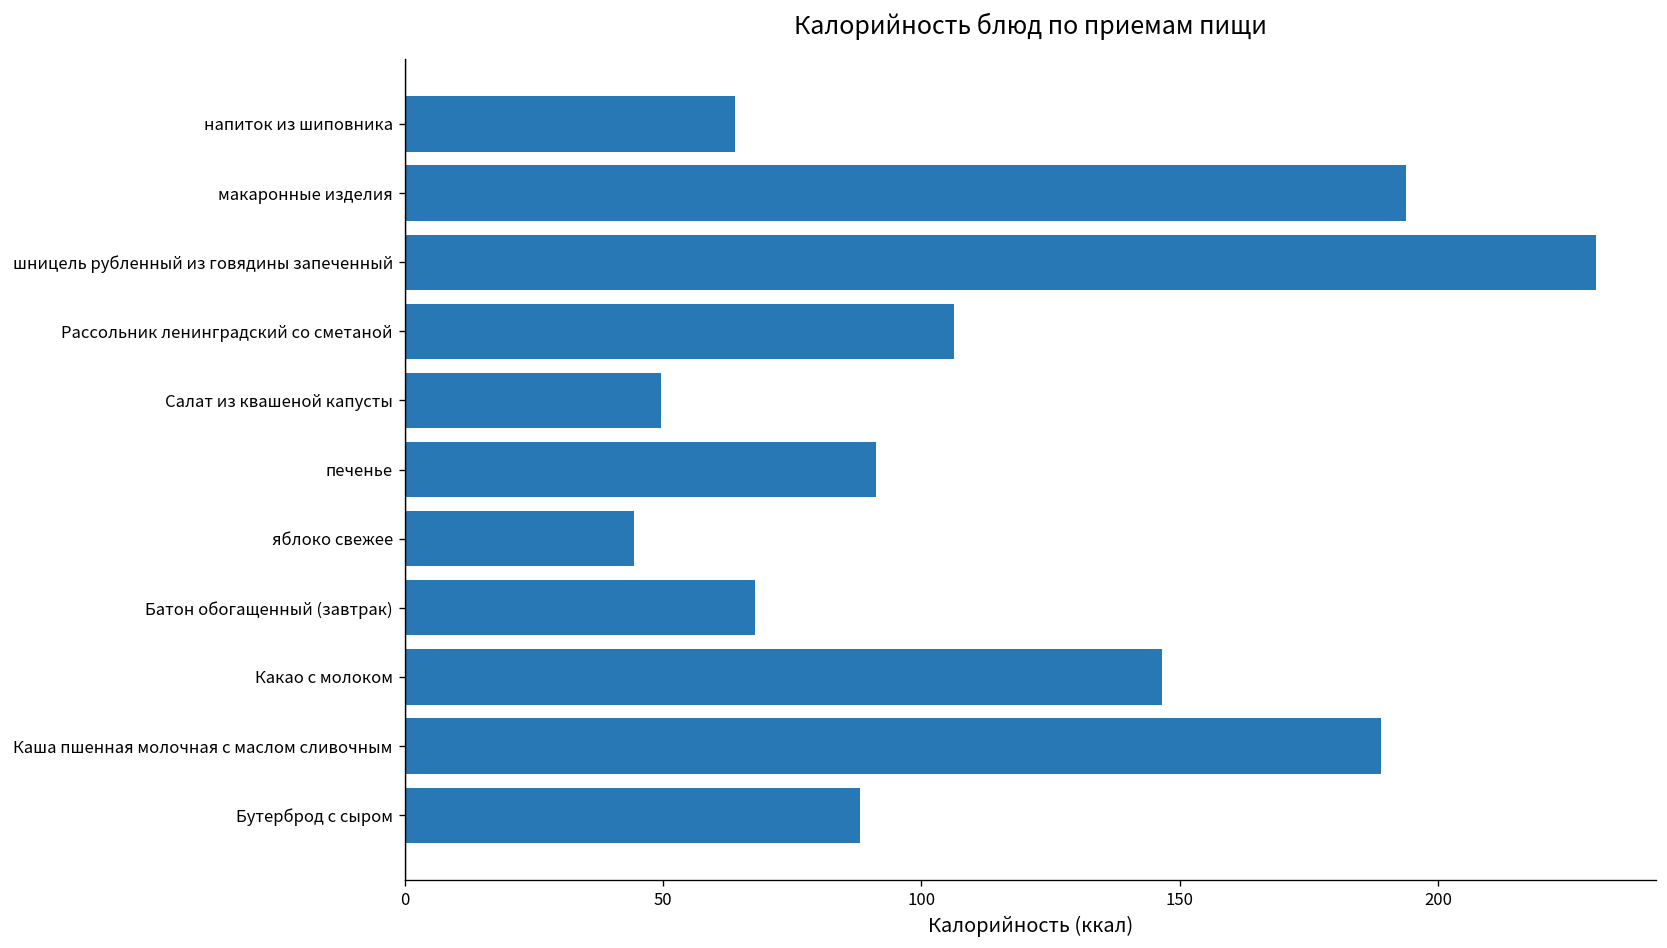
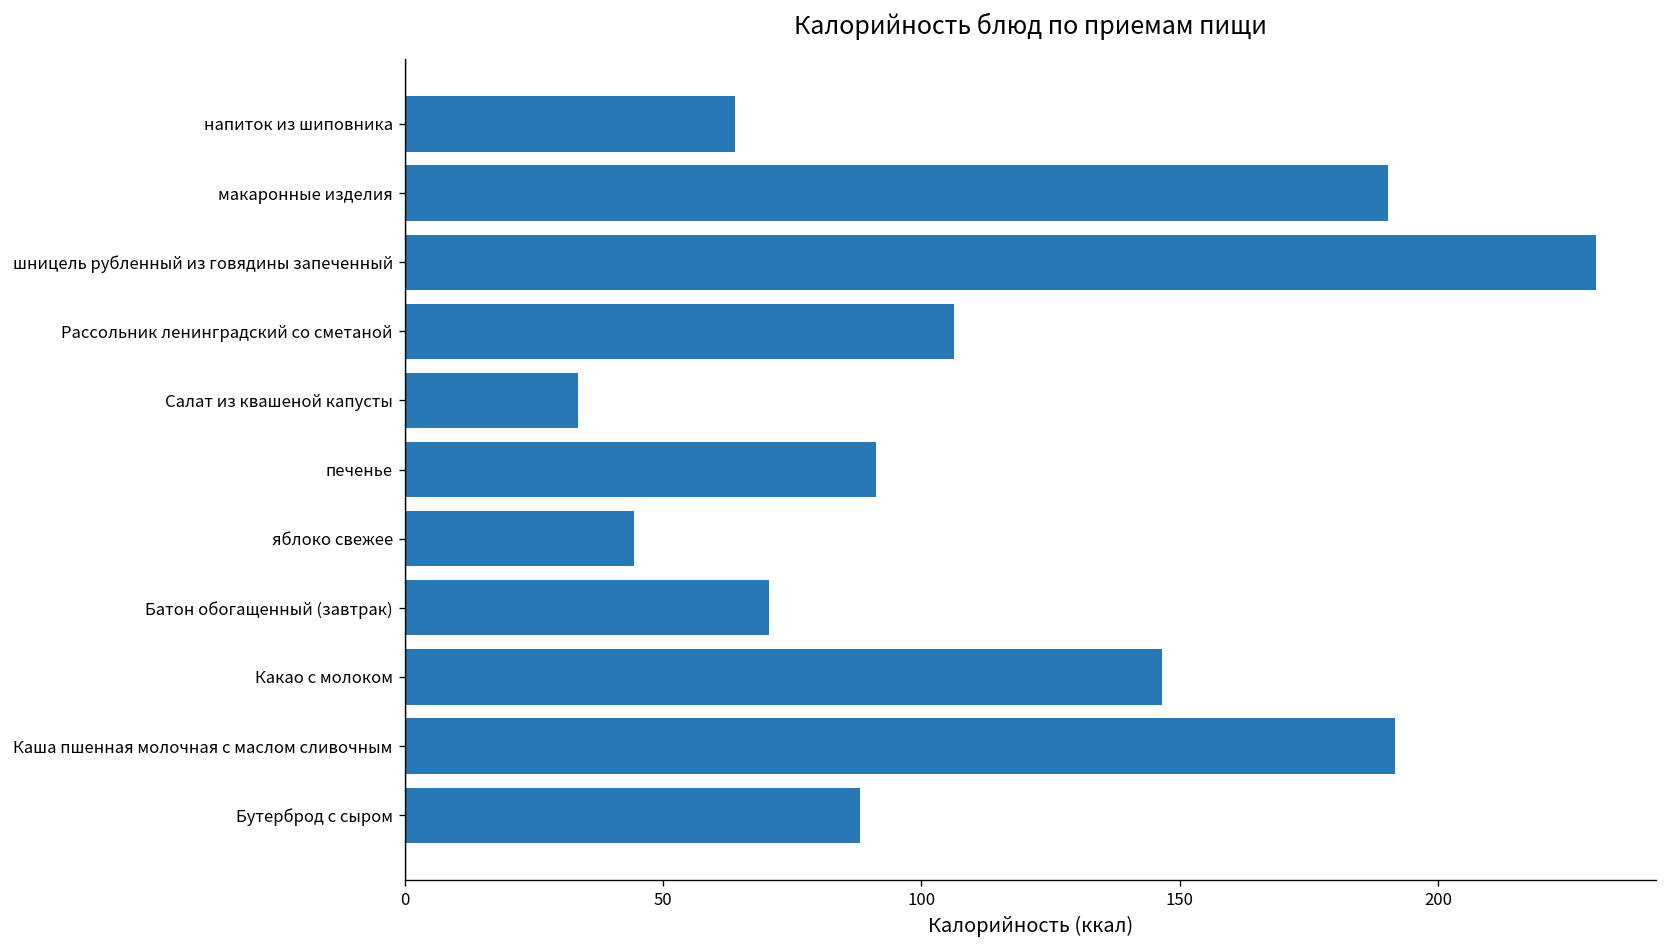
макаронные изделия: 194 -> 190
Салат из квашеной капусты: 50 -> 34
Батон обогащенный (завтрак): 68 -> 70
Каша пшенная молочная с маслом сливочным: 189 -> 192
